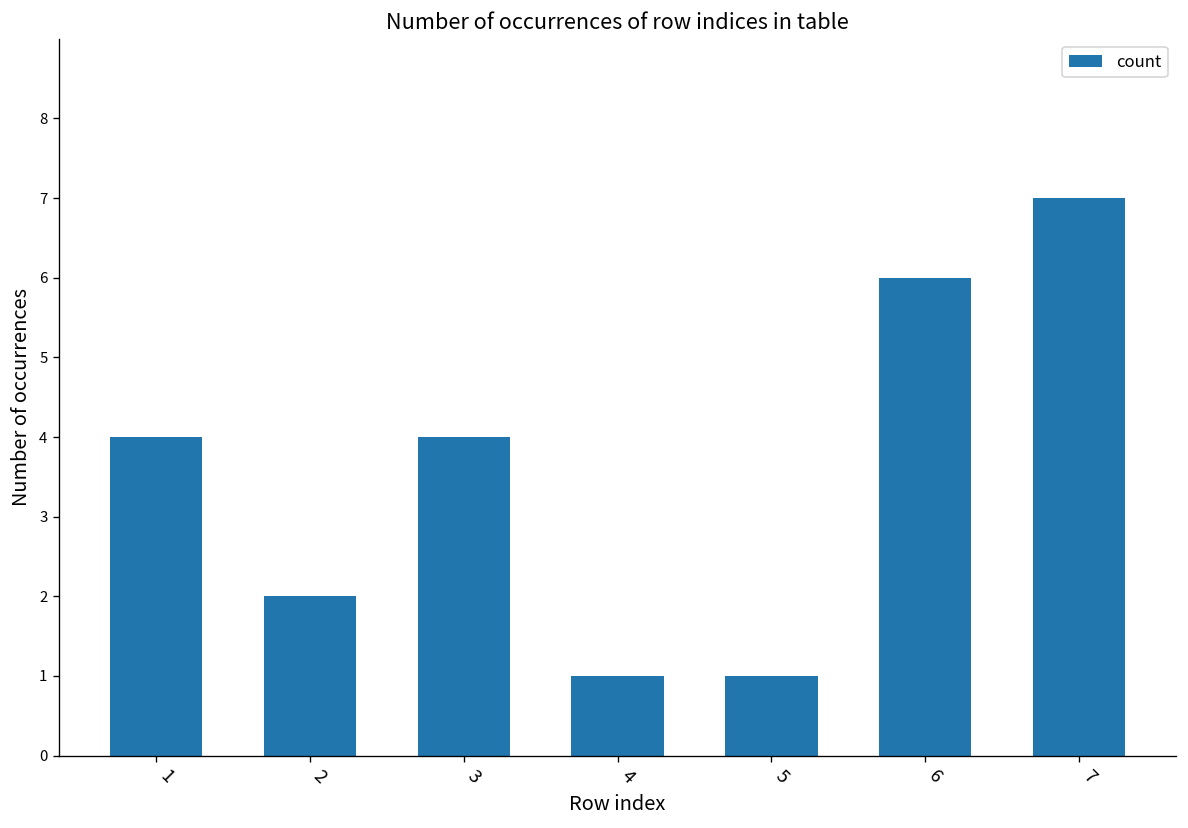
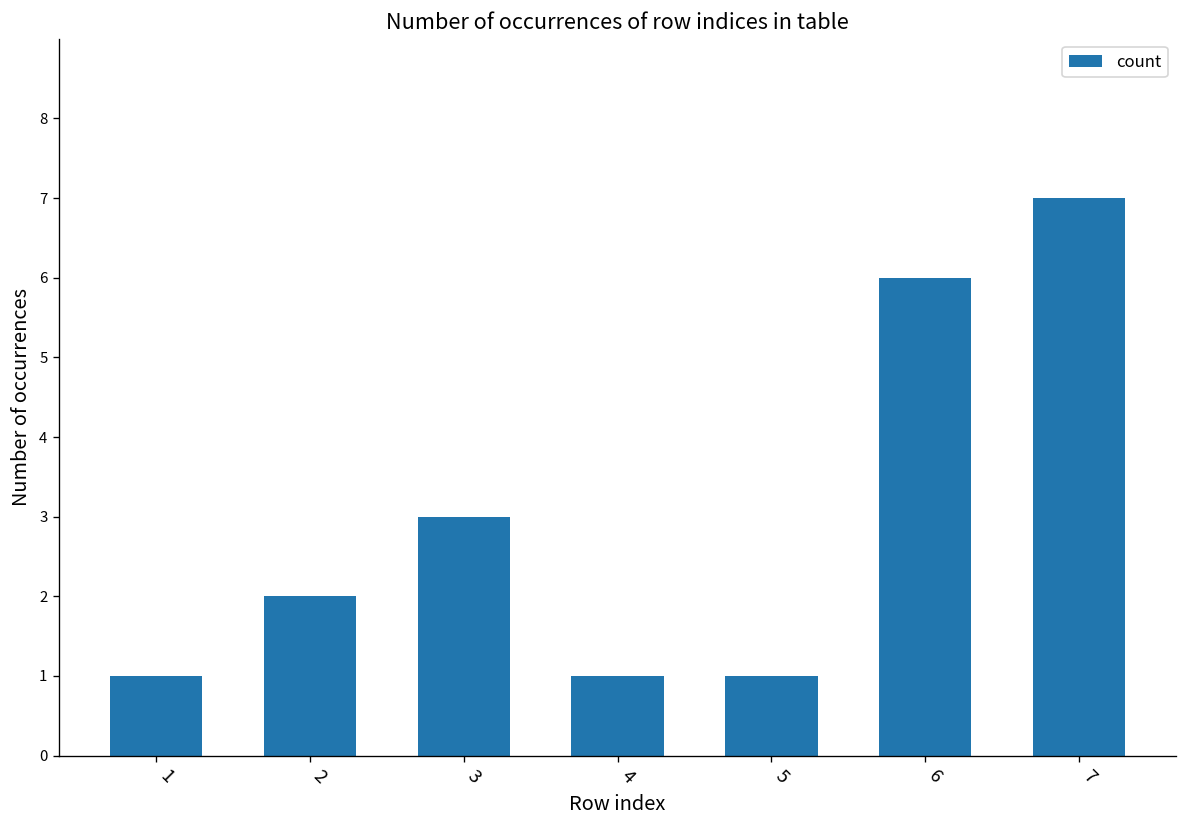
1: 4 -> 1
3: 4 -> 3
